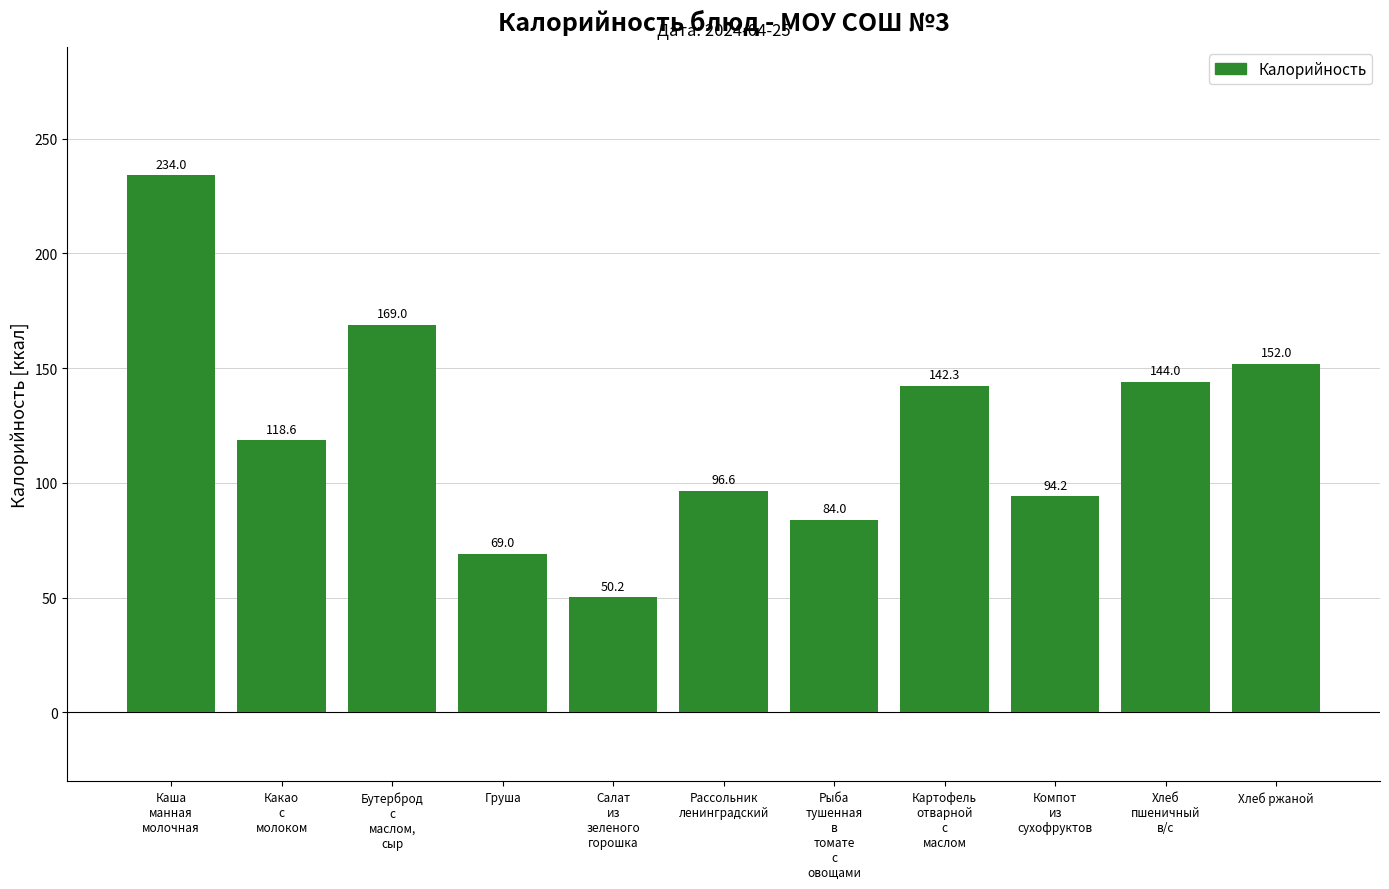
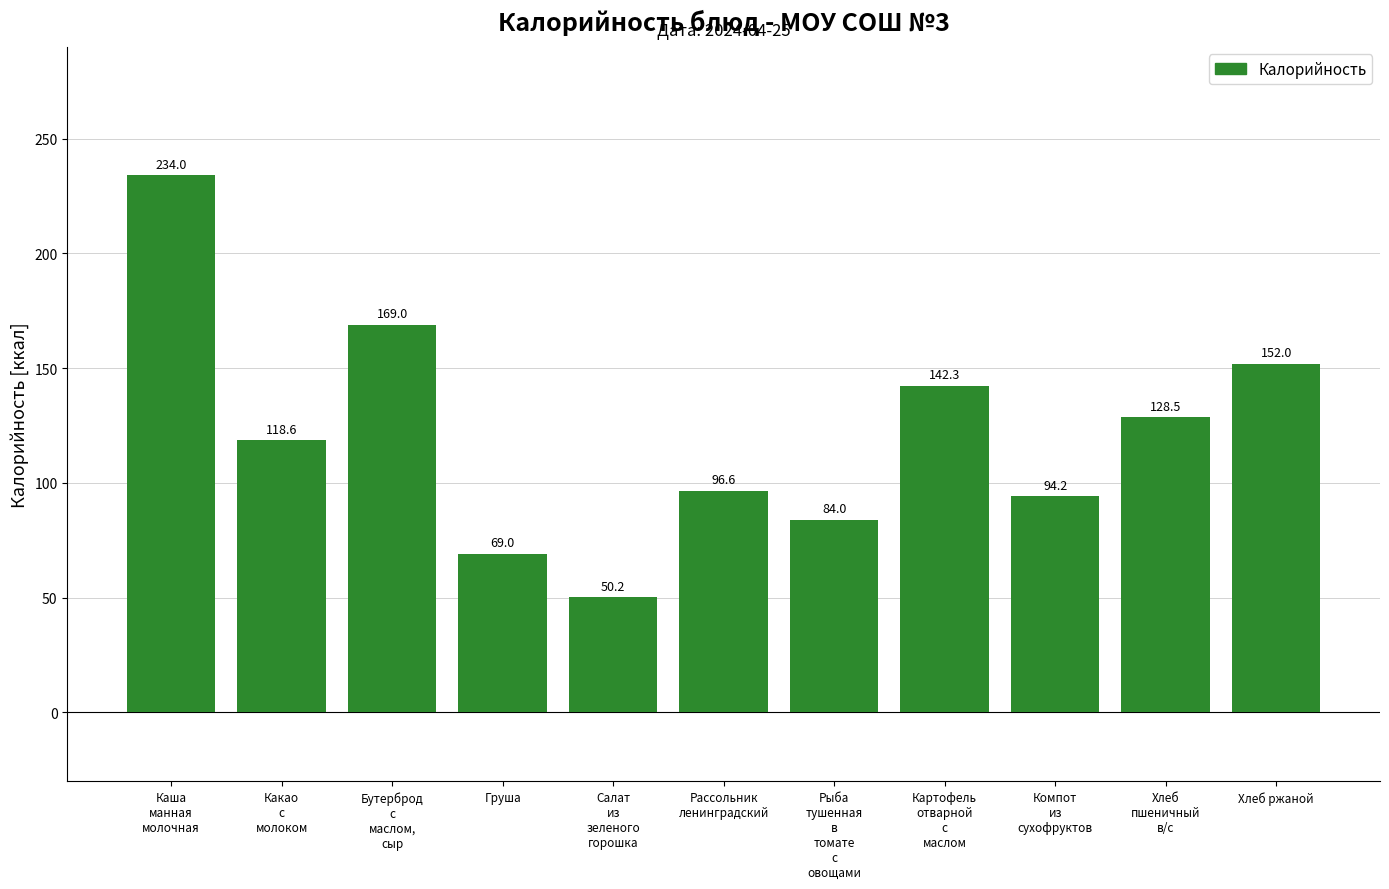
Хлеб пшеничный в/с: 144.0 -> 128.5
